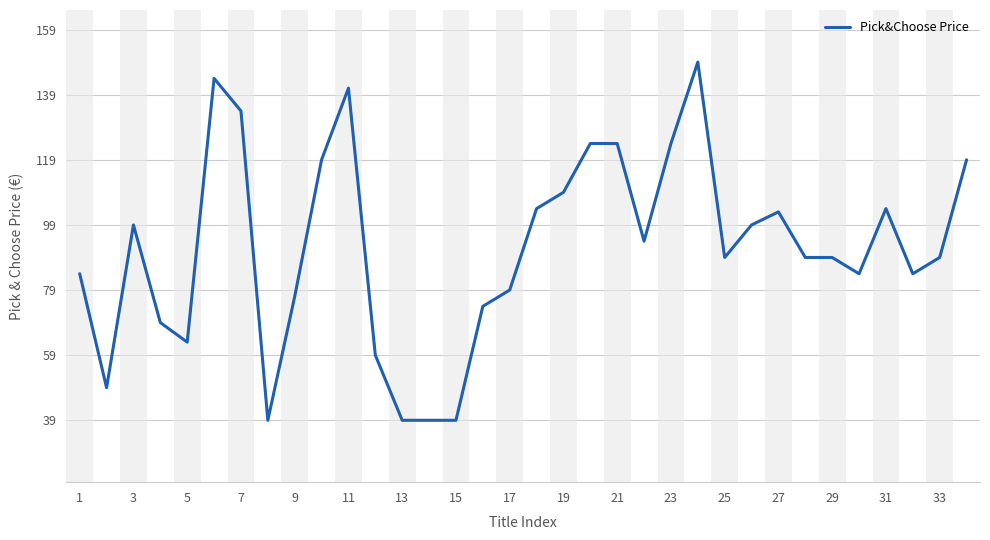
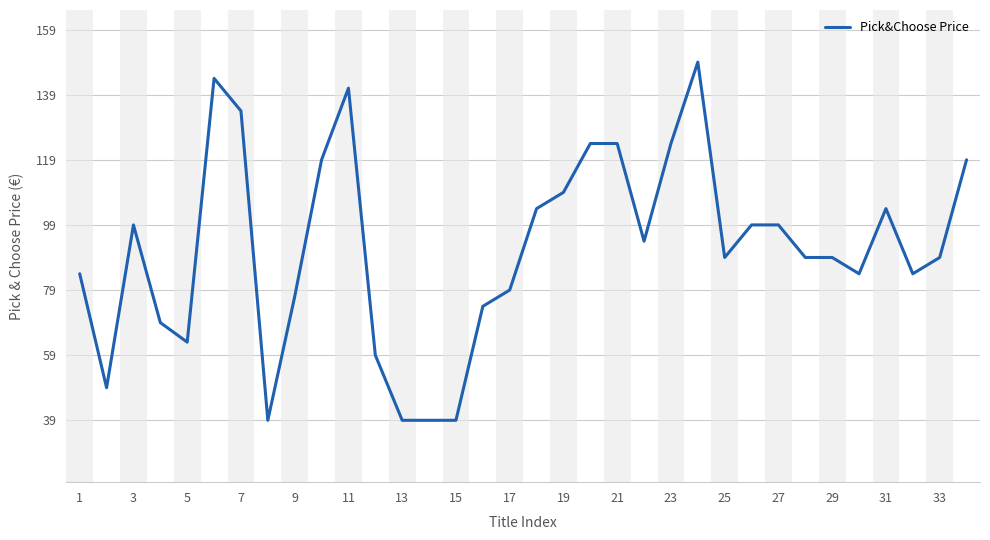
27: 103 -> 99
